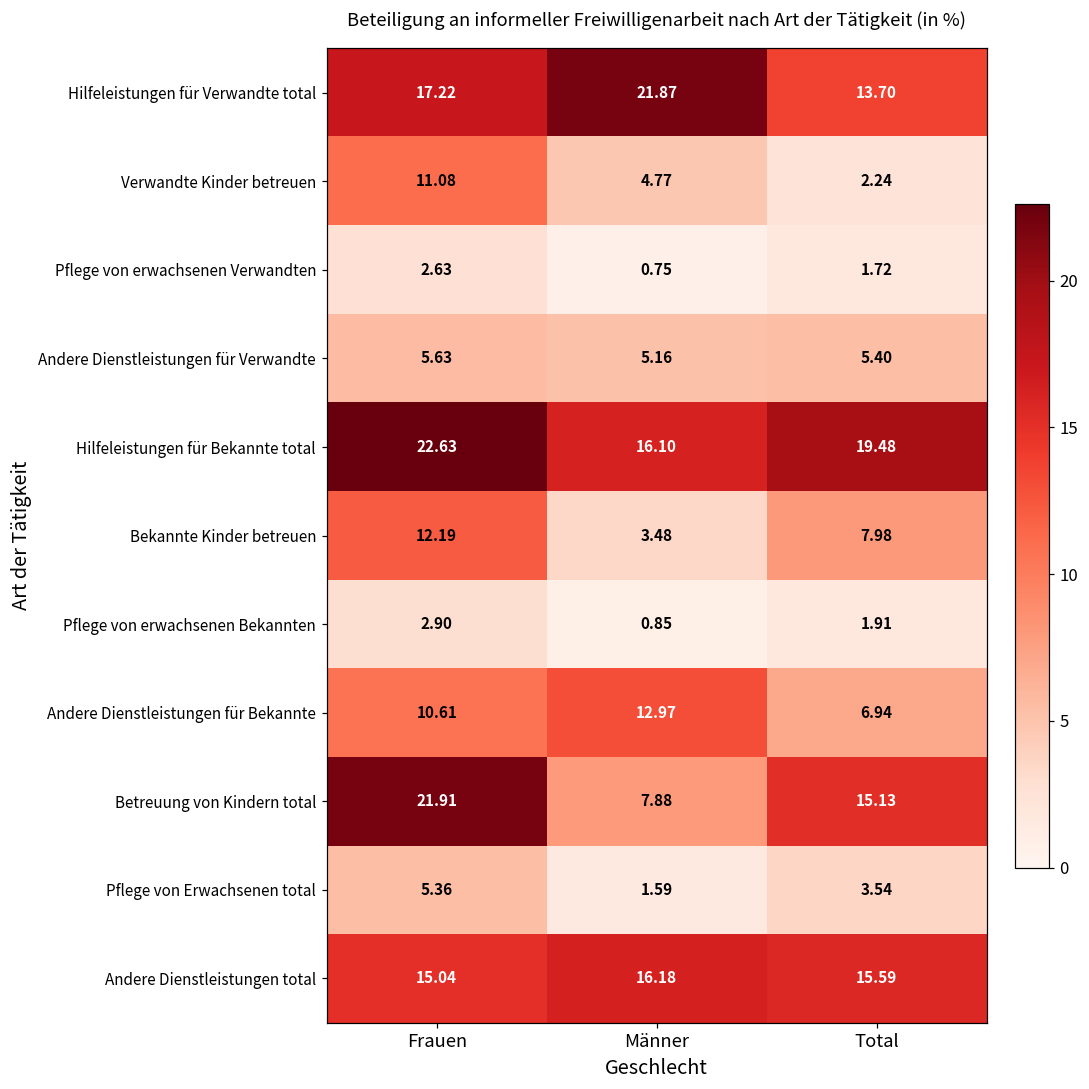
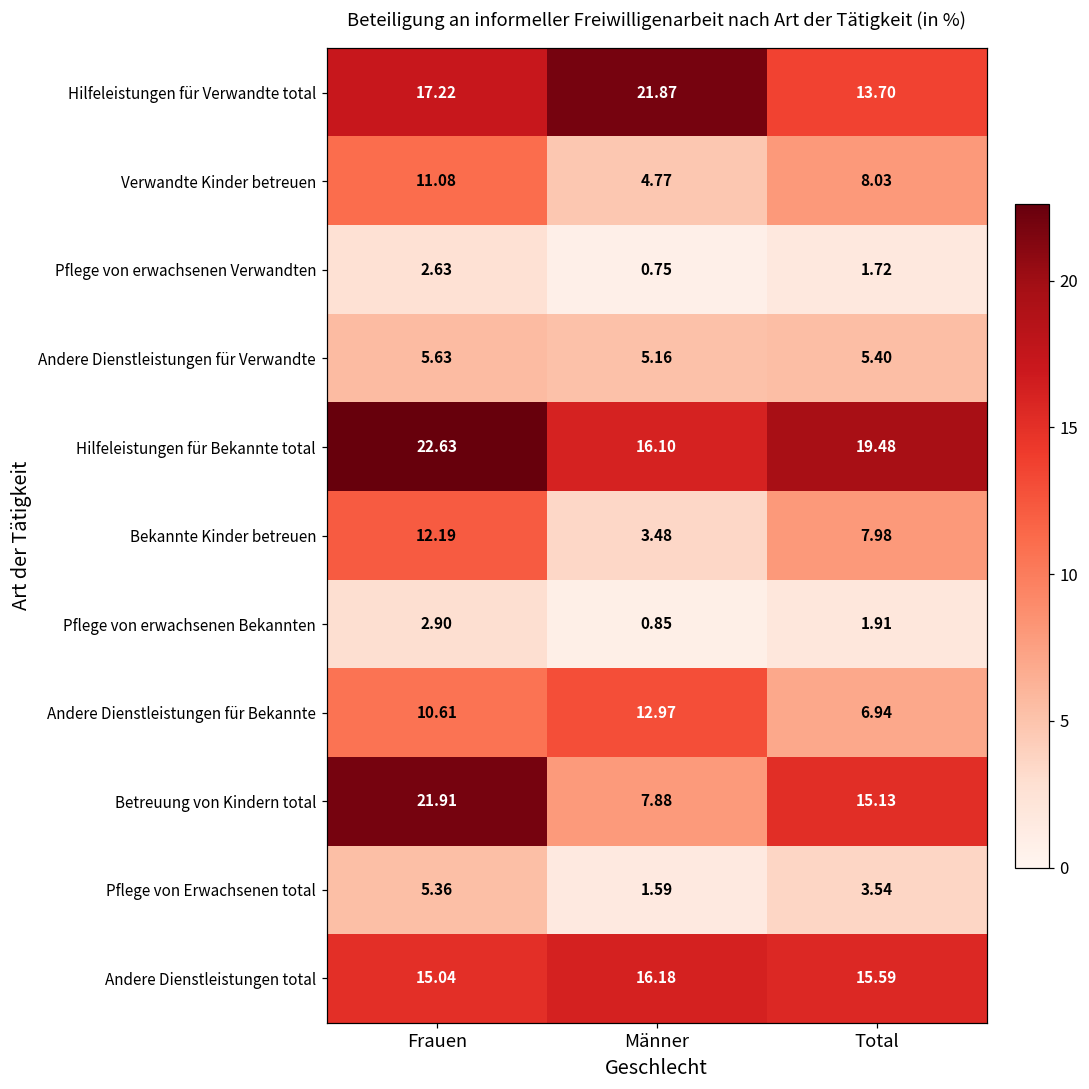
Verwandte Kinder betreuen, Total: 2.24 -> 8.03
